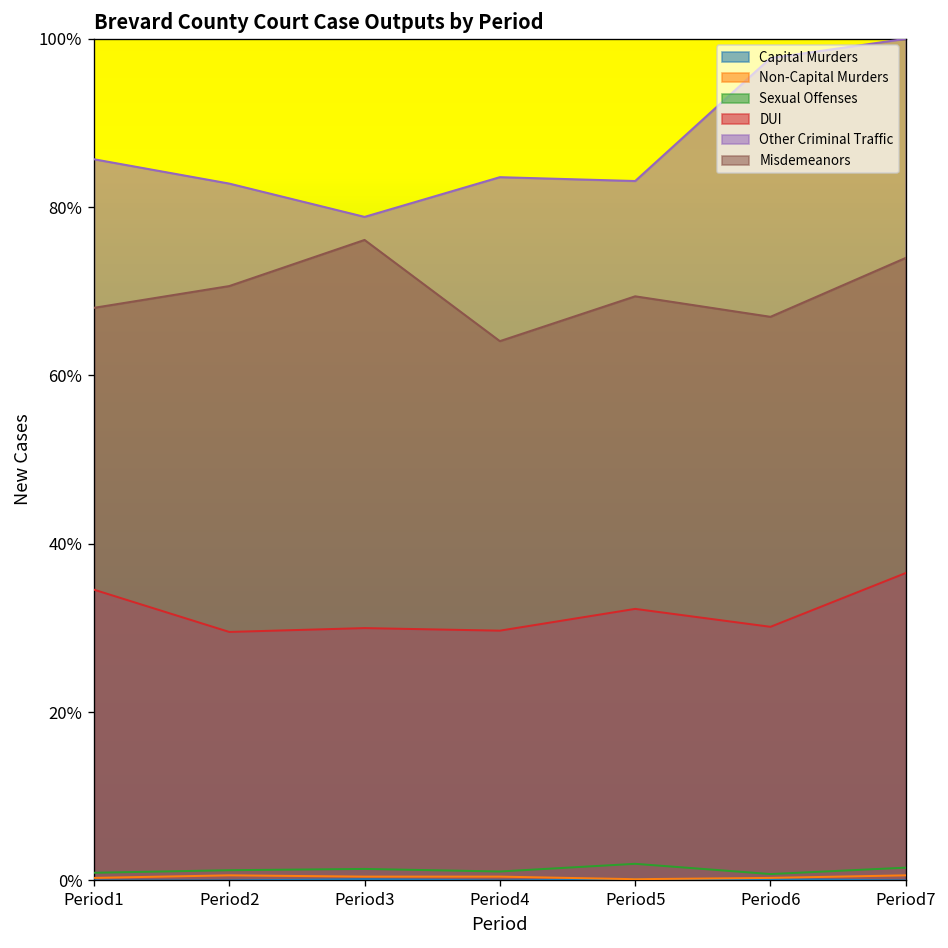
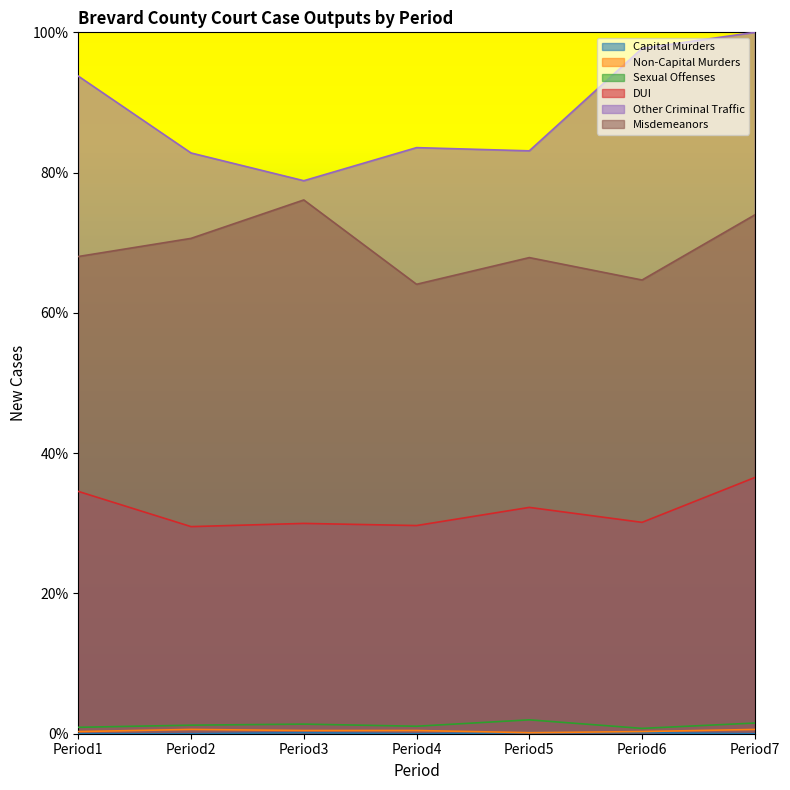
Other Criminal Traffic, Period1: 86% -> 94%
Misdemeanors, Period5: 69% -> 68%
Misdemeanors, Period6: 67% -> 65%
